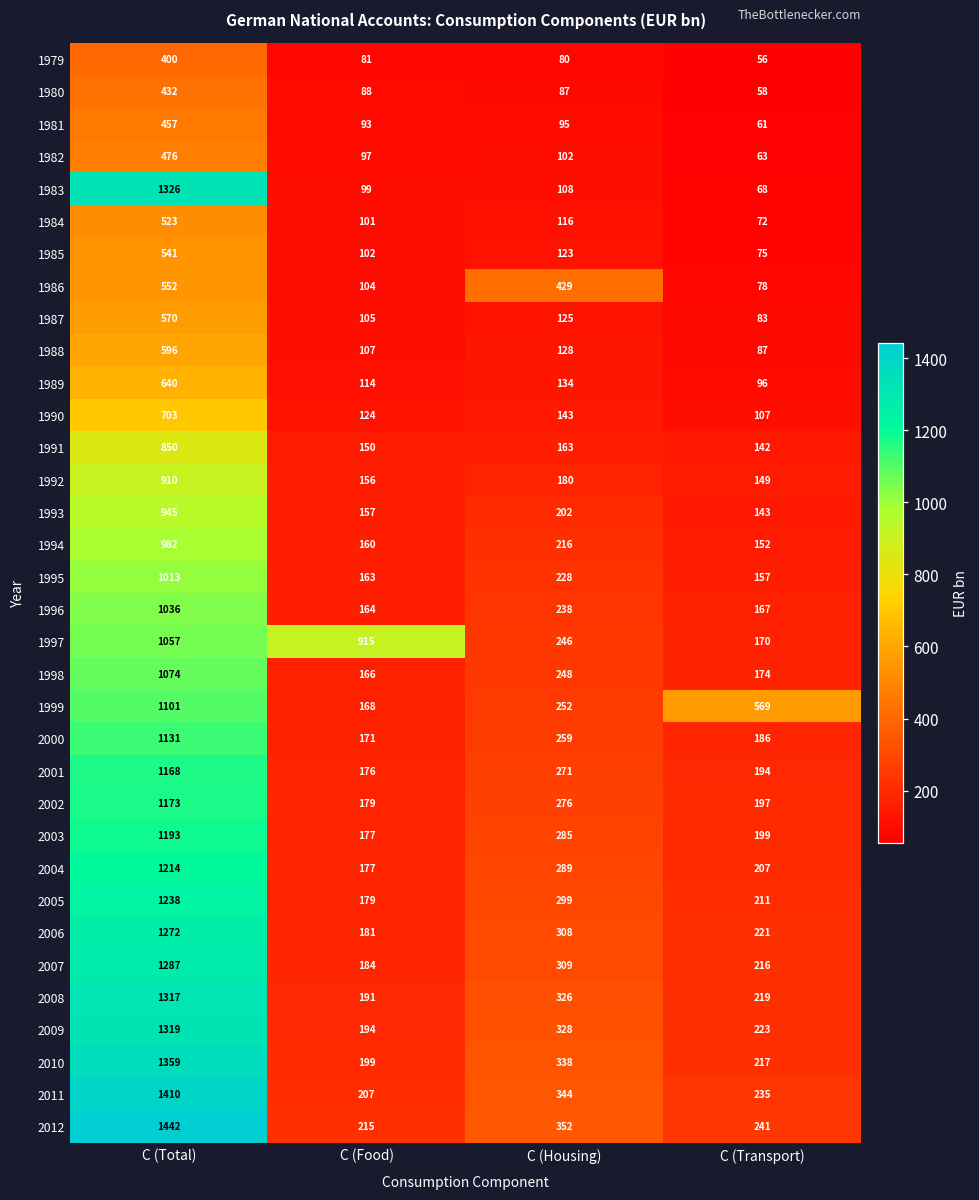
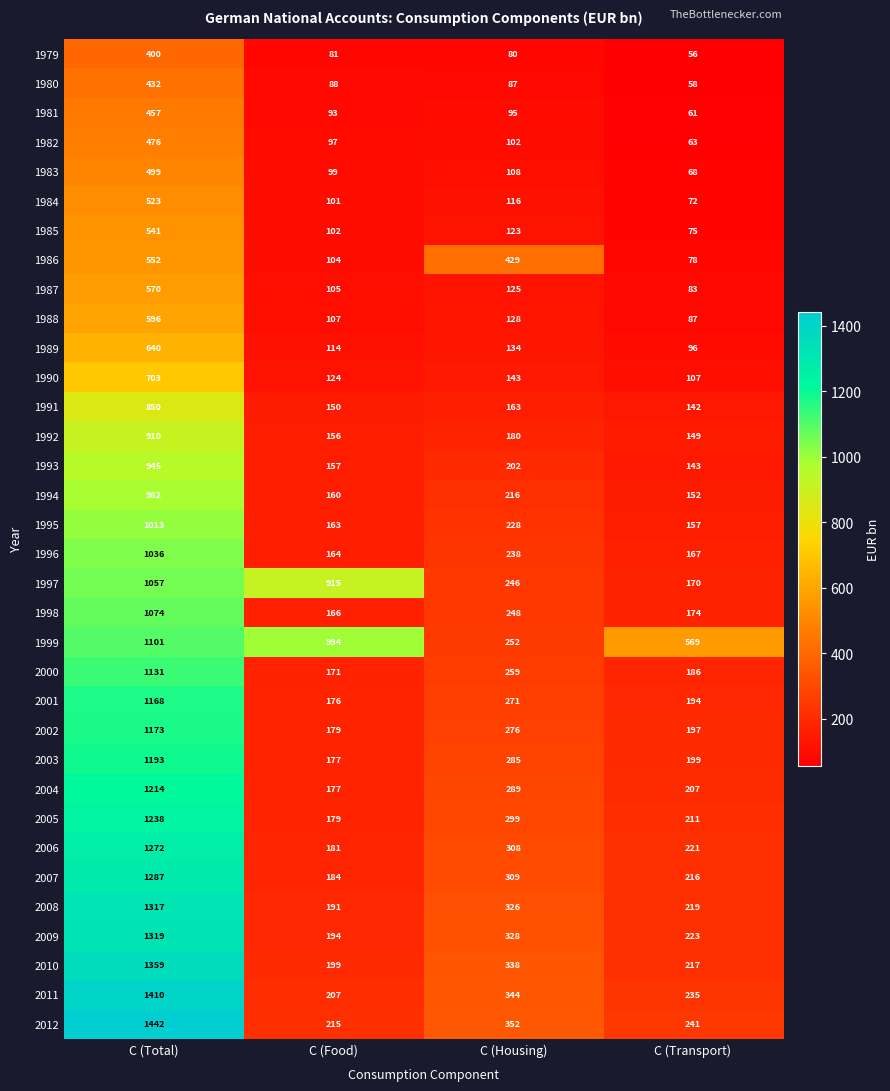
1983, C (Total): 1326 -> 499
1999, C (Food): 168 -> 994
